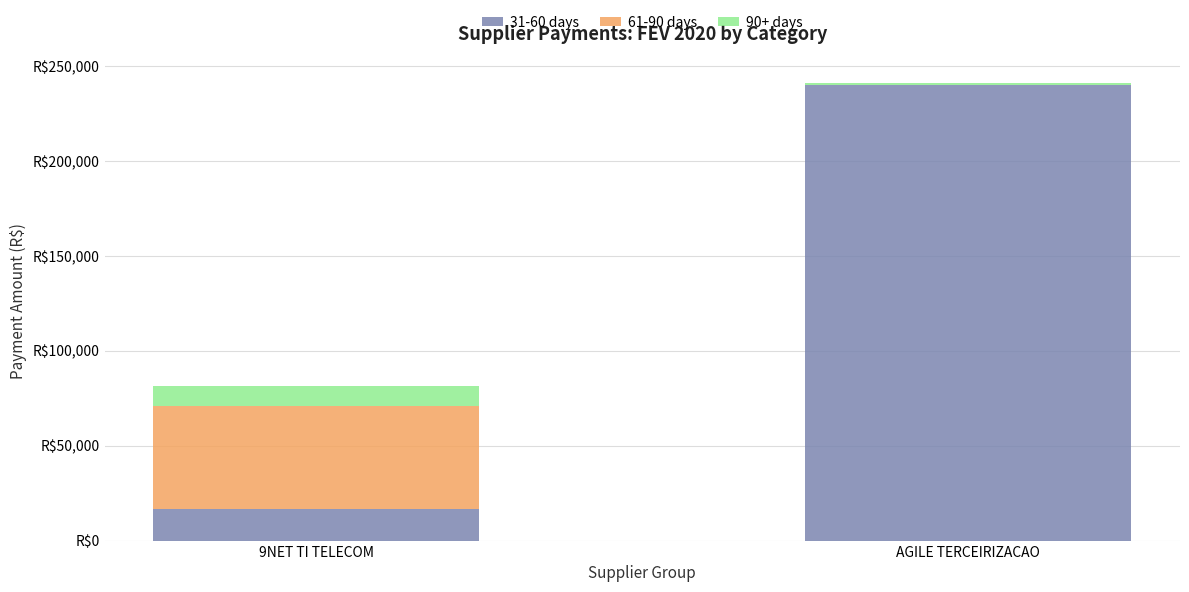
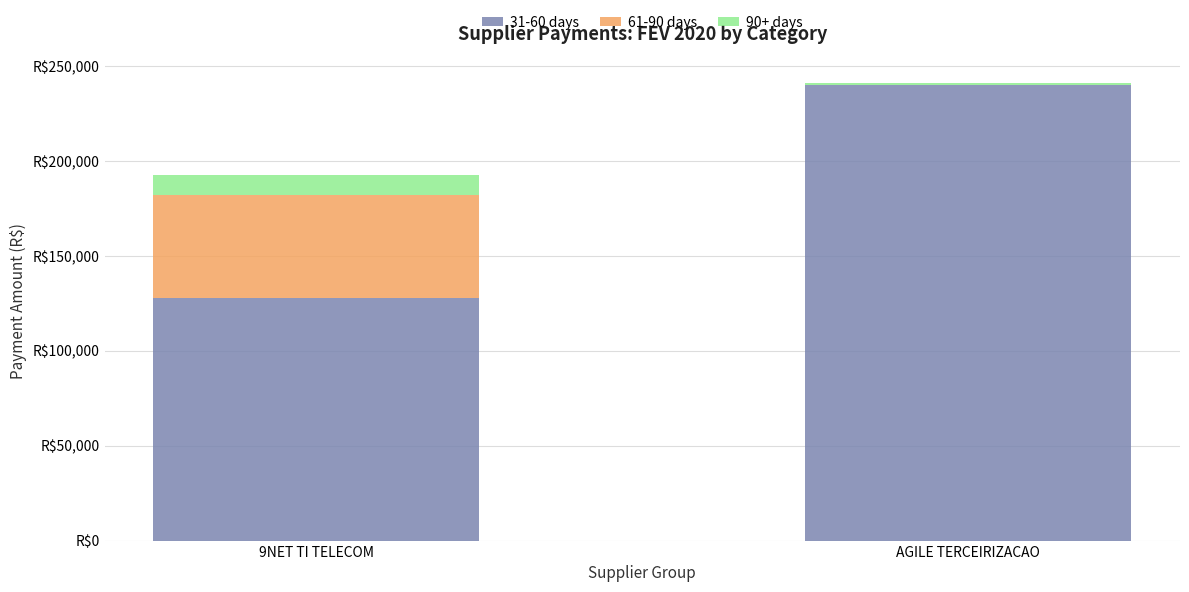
31-60 days, 9NET TI TELECOM: R$16,000 -> R$128,000
